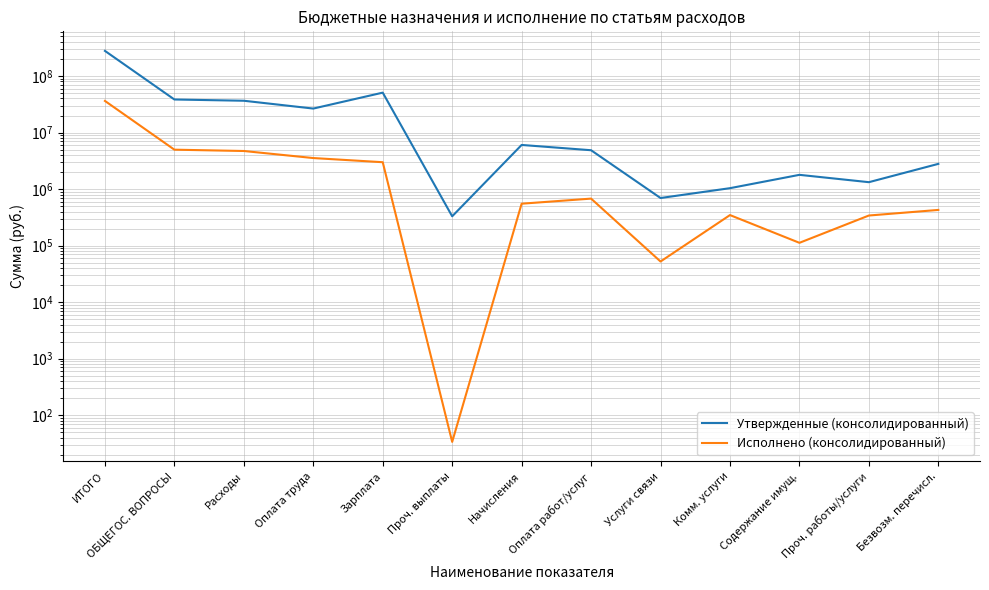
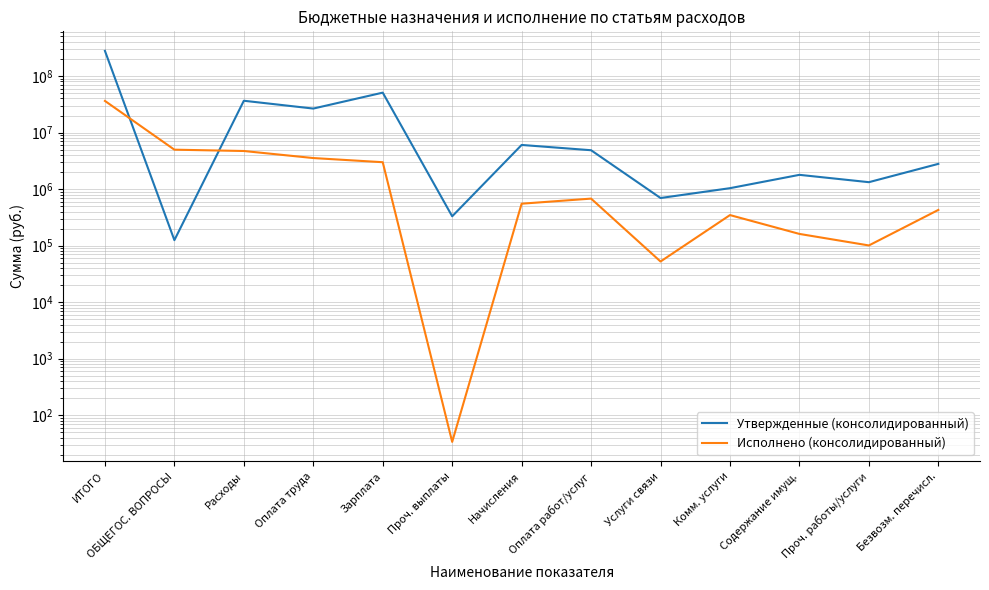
Утвержденные (консолидированный), ОБЩЕГОС. ВОПРОСЫ: 40000000 -> 120000
Исполнено (консолидированный), Содержание имущ.: 110000 -> 160000
Исполнено (консолидированный), Проч. работы/услуги: 300000 -> 100000
